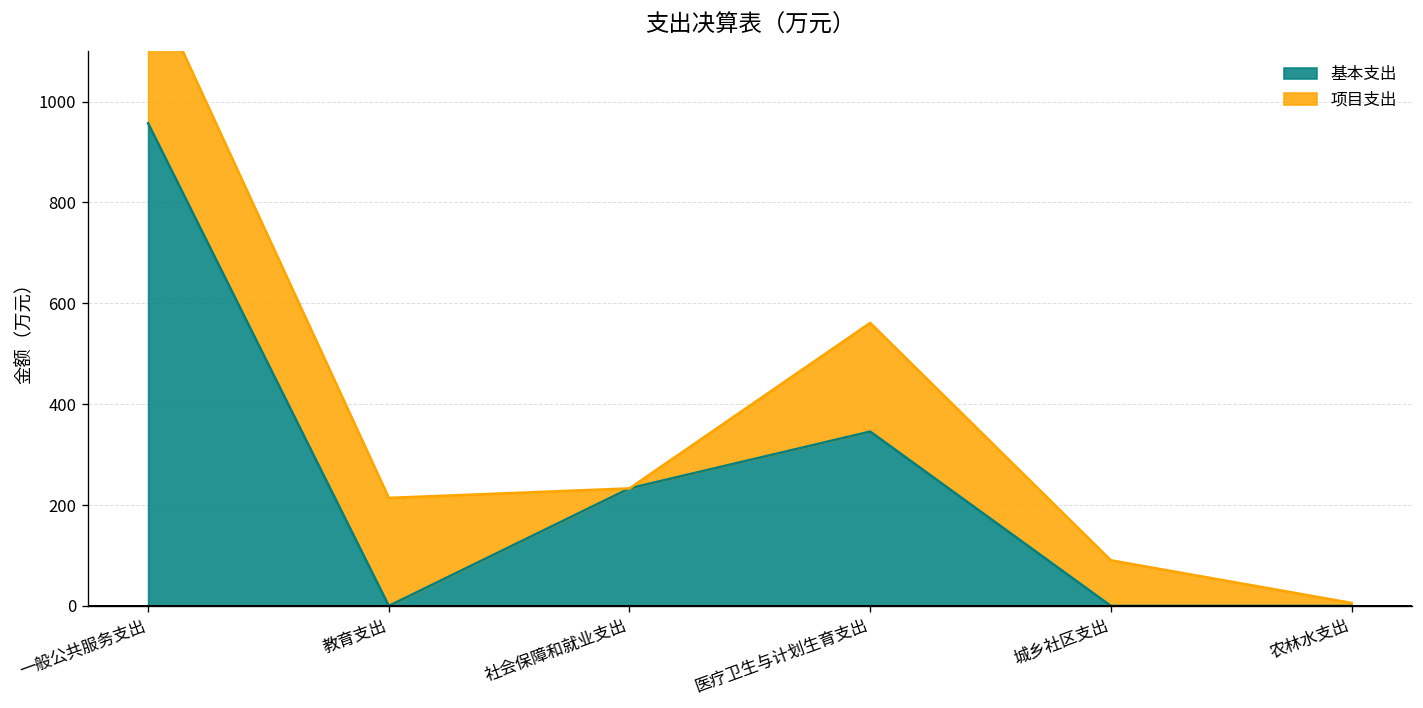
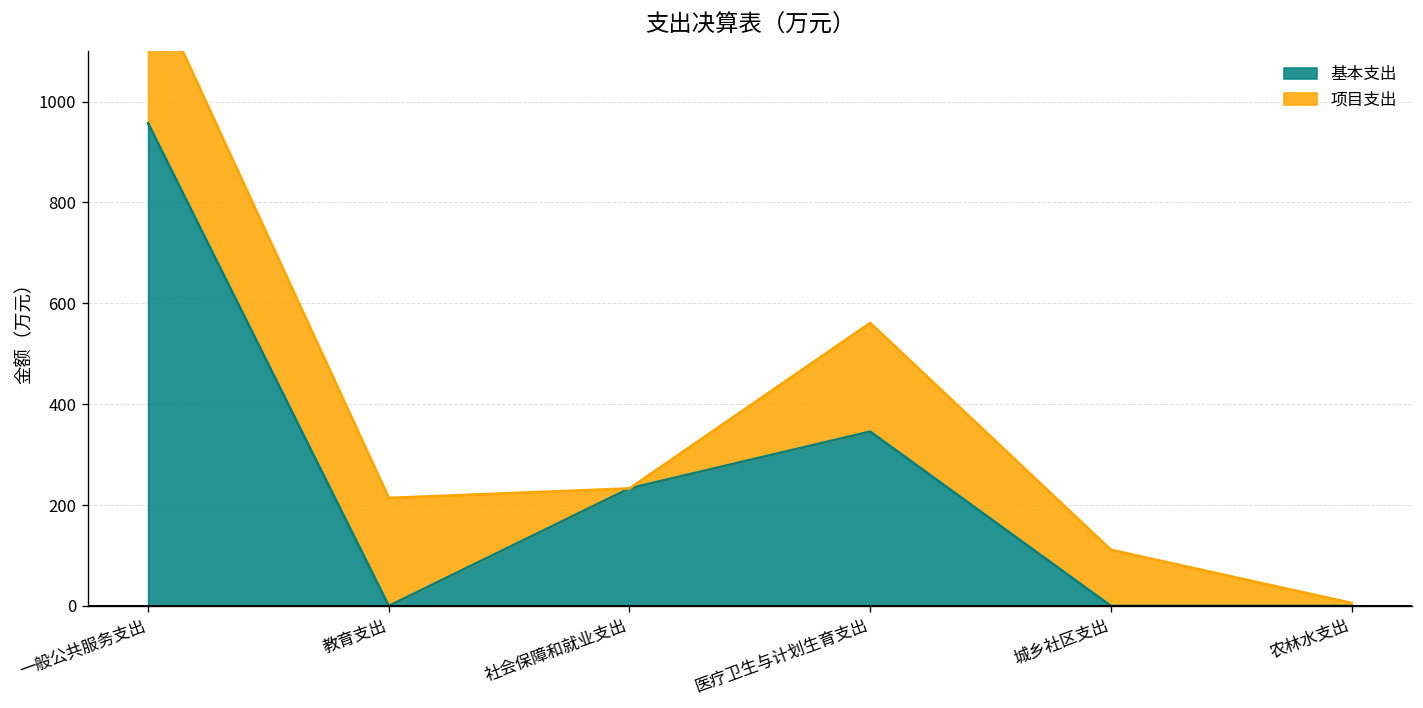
项目支出, 城乡社区支出: 90 -> 110
